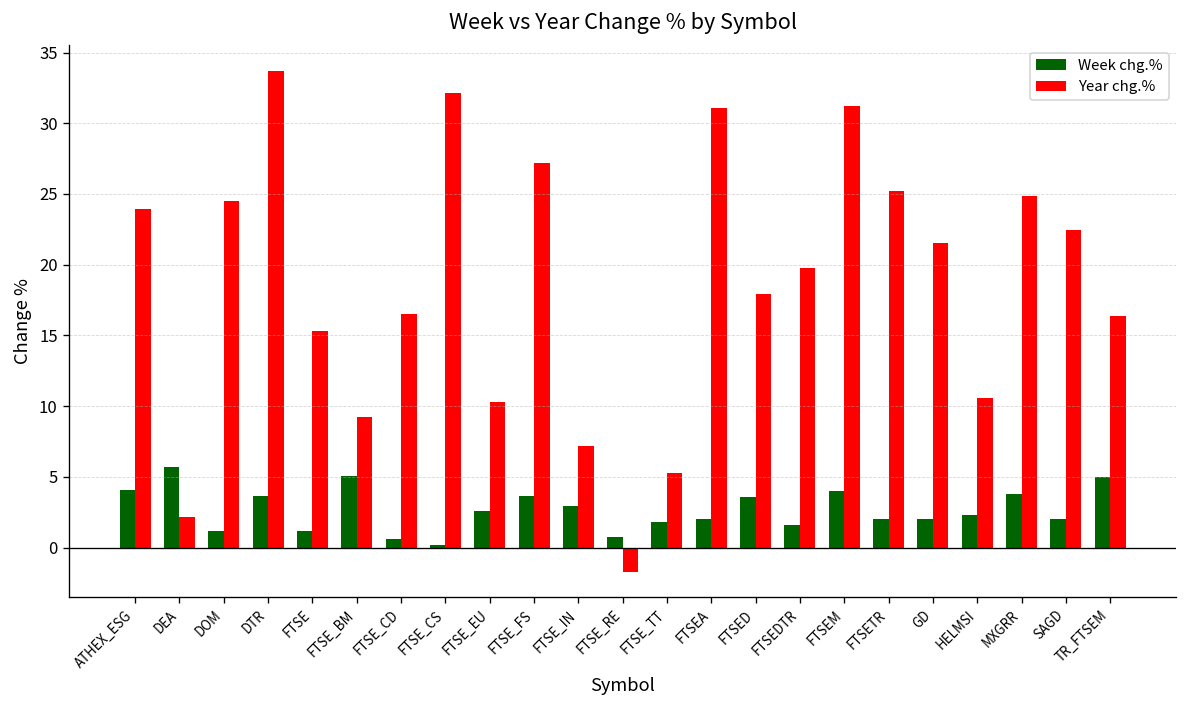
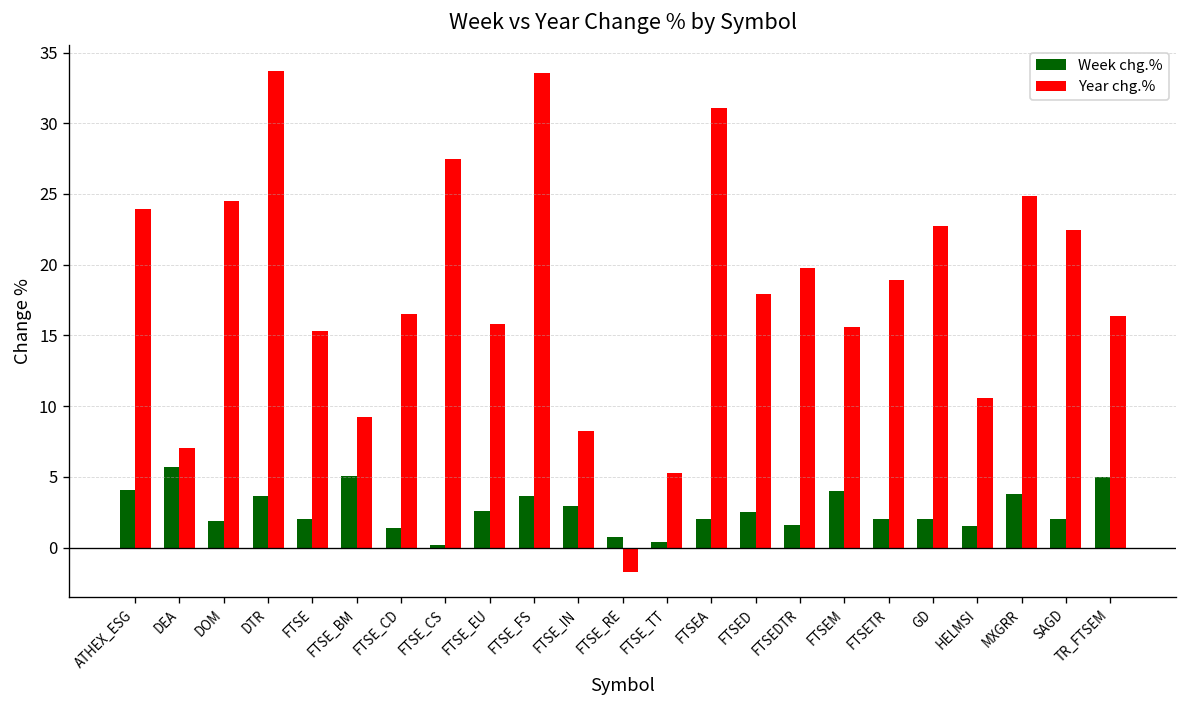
Year chg.%, DEA: 2.2 -> 7.0
Week chg.%, DOM: 1.2 -> 1.9
Week chg.%, FTSE: 1.2 -> 2.0
Week chg.%, FTSE_CD: 0.6 -> 1.4
Year chg.%, FTSE_CS: 32.1 -> 27.5
Year chg.%, FTSE_EU: 10.3 -> 15.8
Year chg.%, FTSE_FS: 27.2 -> 33.6
Year chg.%, FTSE_IN: 7.2 -> 8.2
Week chg.%, FTSE_TT: 1.8 -> 0.4
Week chg.%, FTSED: 3.6 -> 2.5
Year chg.%, FTSEM: 31.2 -> 15.6
Year chg.%, FTSETR: 25.2 -> 18.9
Year chg.%, GD: 21.5 -> 22.7
Week chg.%, HELMSI: 2.3 -> 1.5
